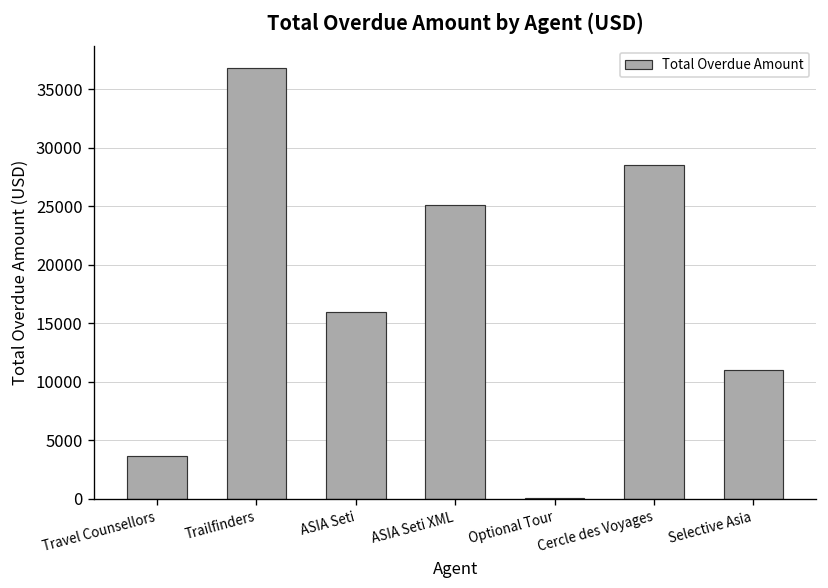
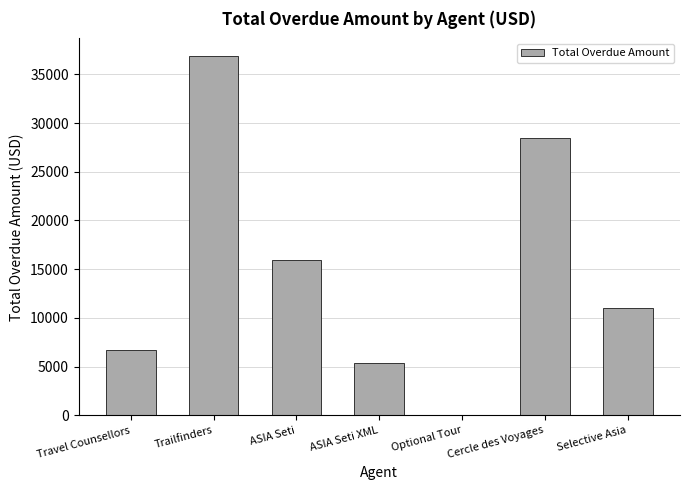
Travel Counsellors: 4000 -> 7000
ASIA Seti XML: 25000 -> 5000
